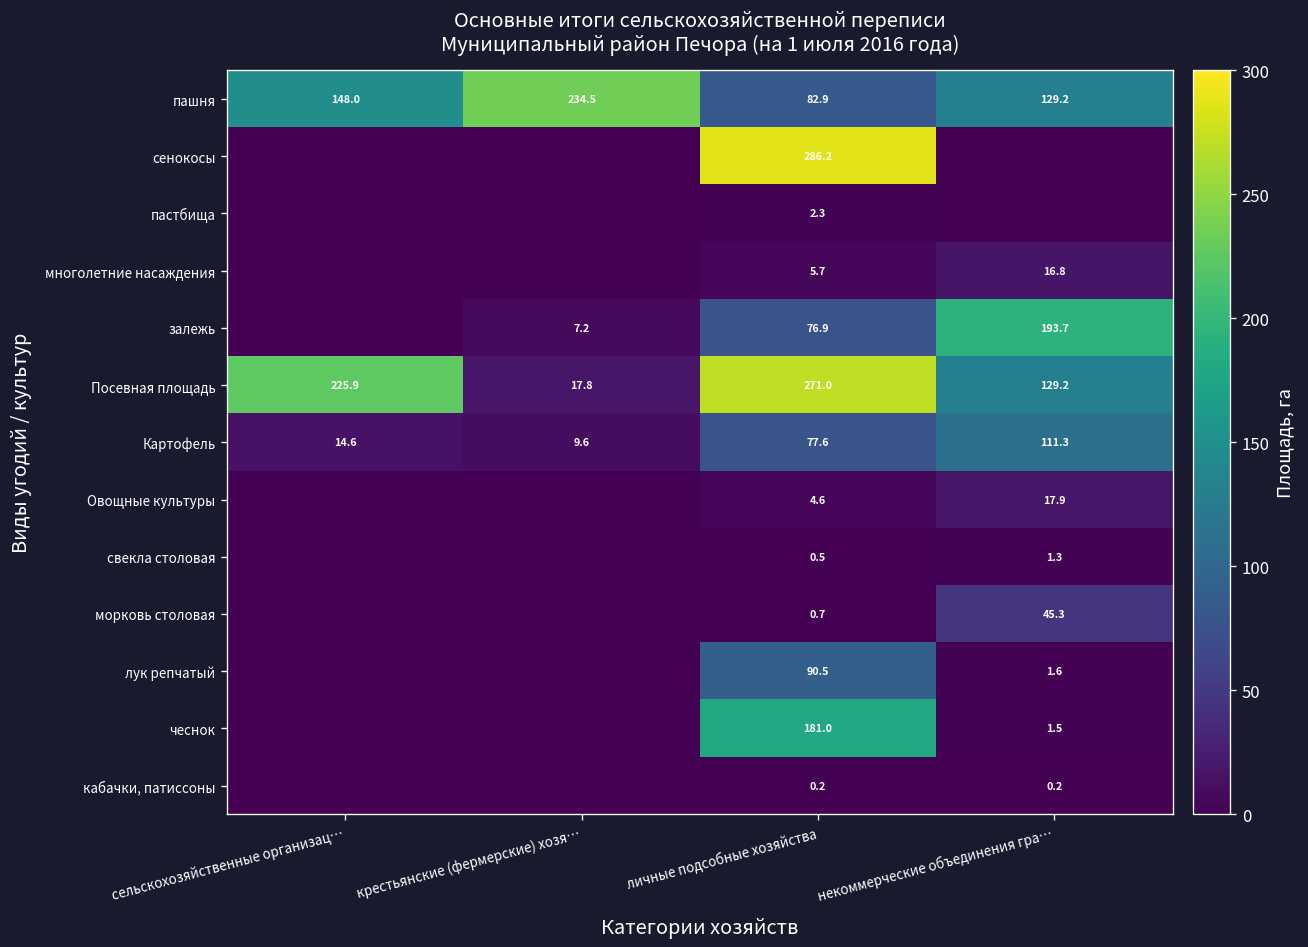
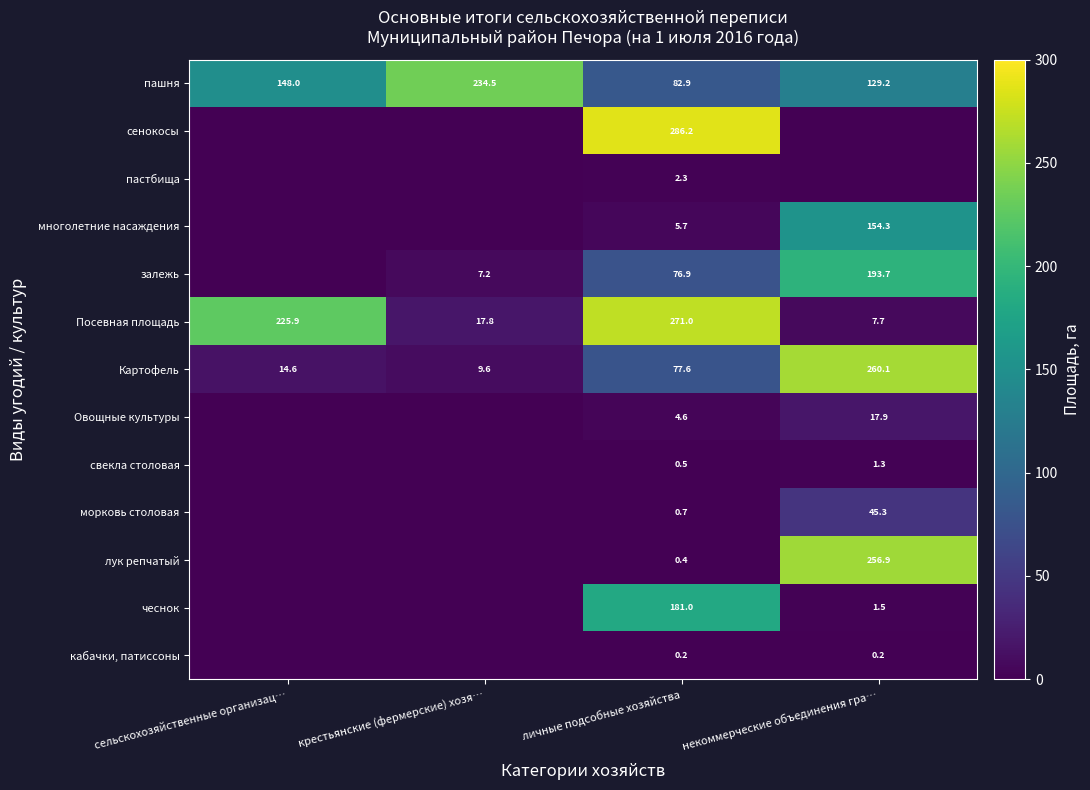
многолетние насаждения, некоммерческие объединения гра…: 16.8 -> 154.3
Посевная площадь, некоммерческие объединения гра…: 129.2 -> 7.7
Картофель, некоммерческие объединения гра…: 111.3 -> 260.1
лук репчатый, личные подсобные хозяйства: 90.5 -> 0.4
лук репчатый, некоммерческие объединения гра…: 1.6 -> 256.9
